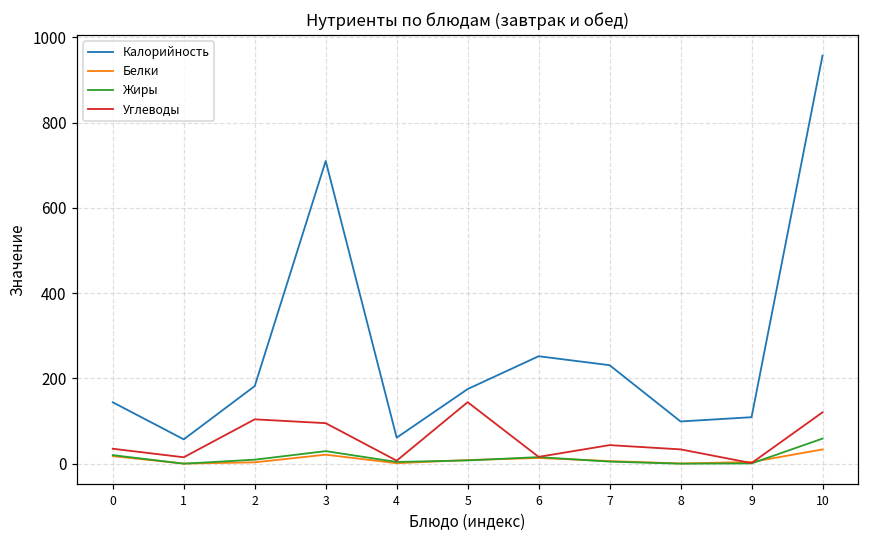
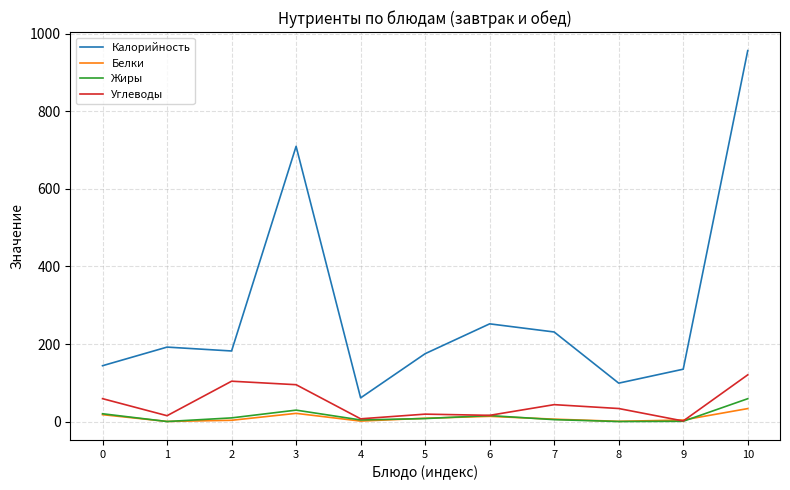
Углеводы, 0: 40 -> 60
Калорийность, 1: 60 -> 190
Углеводы, 5: 140 -> 20
Калорийность, 9: 110 -> 140
